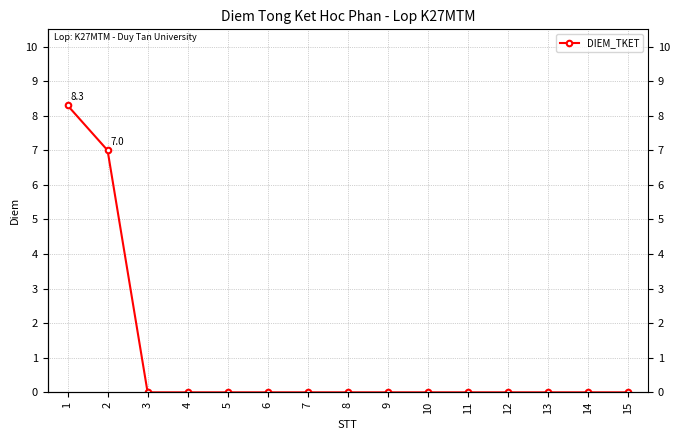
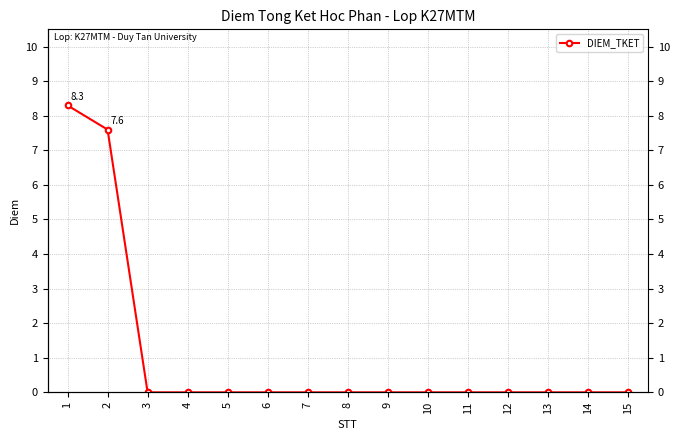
2: 7.0 -> 7.6
